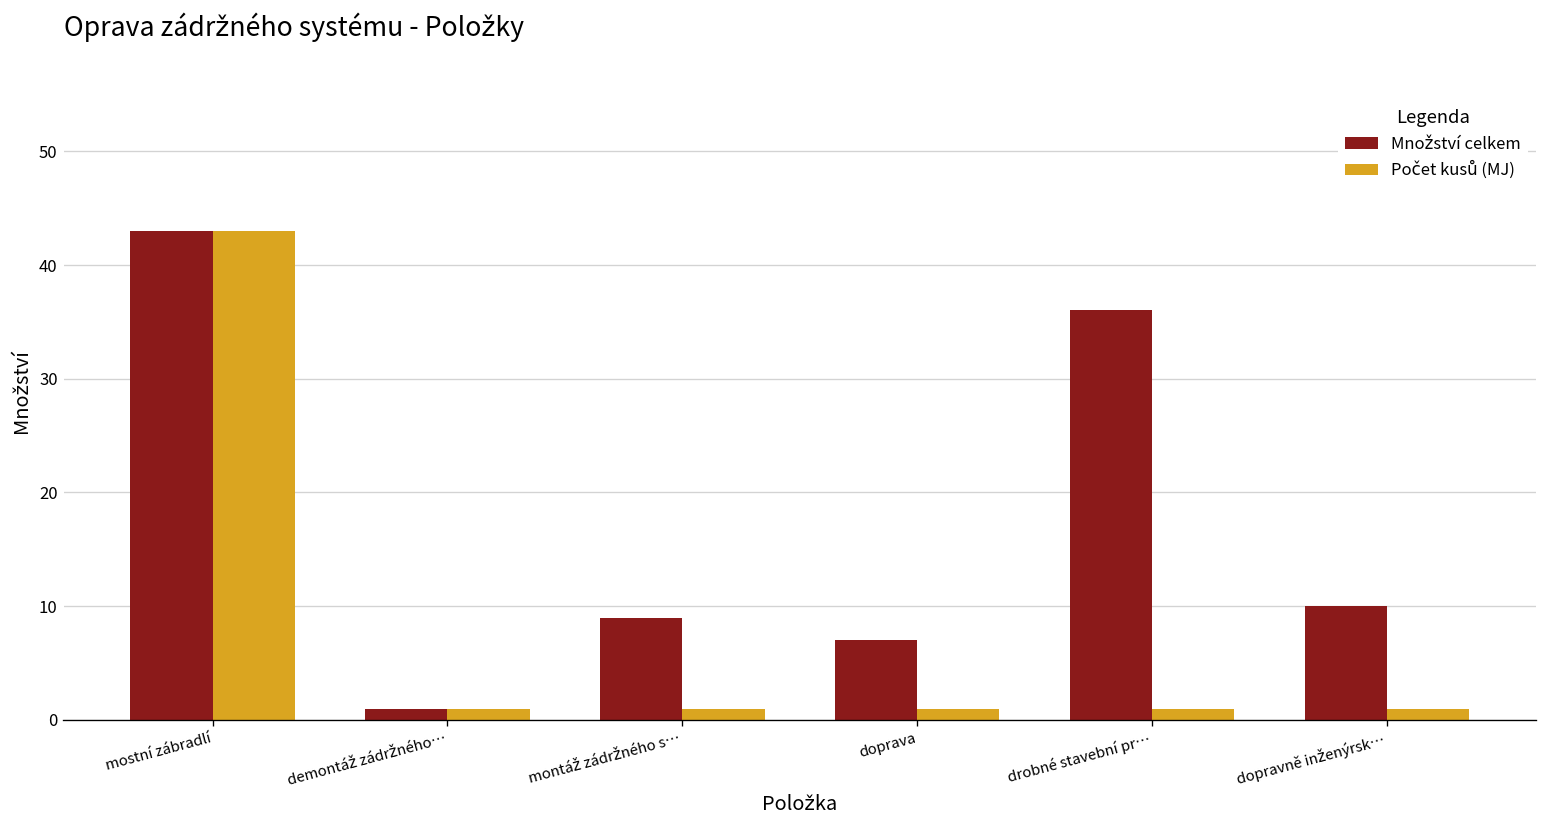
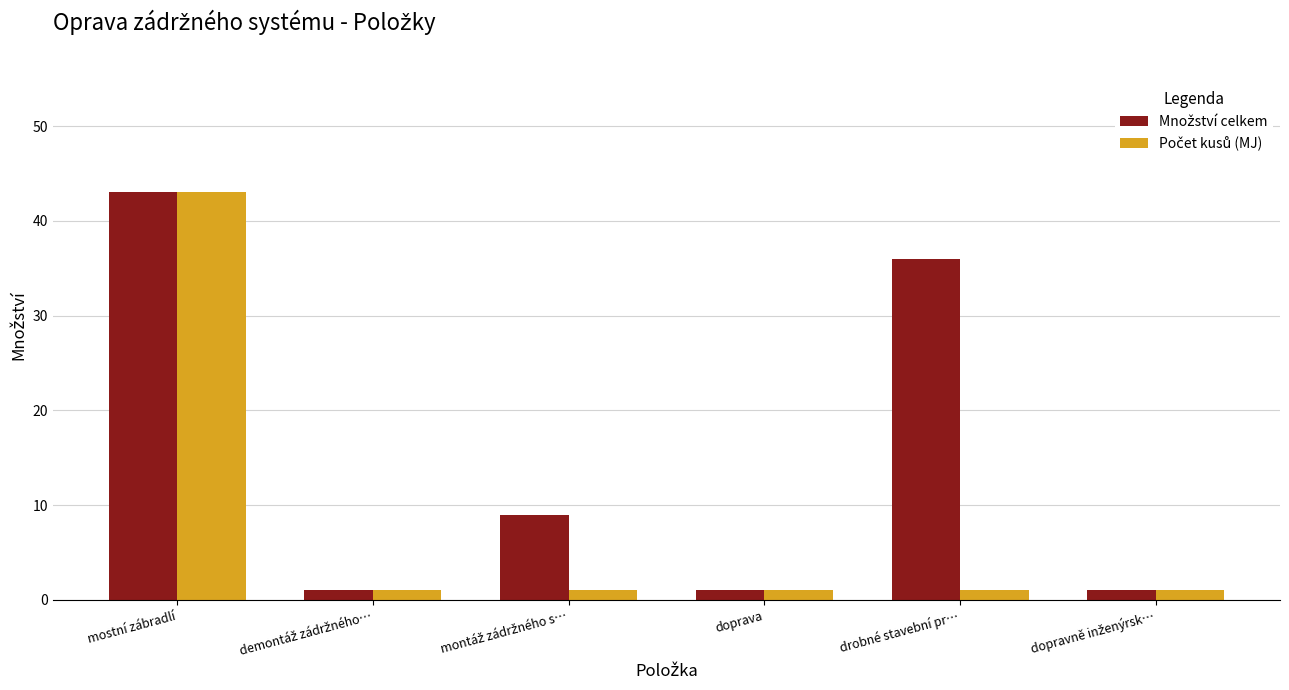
Množství celkem, doprava: 7 -> 1
Množství celkem, dopravně inženýrsk…: 10 -> 1
